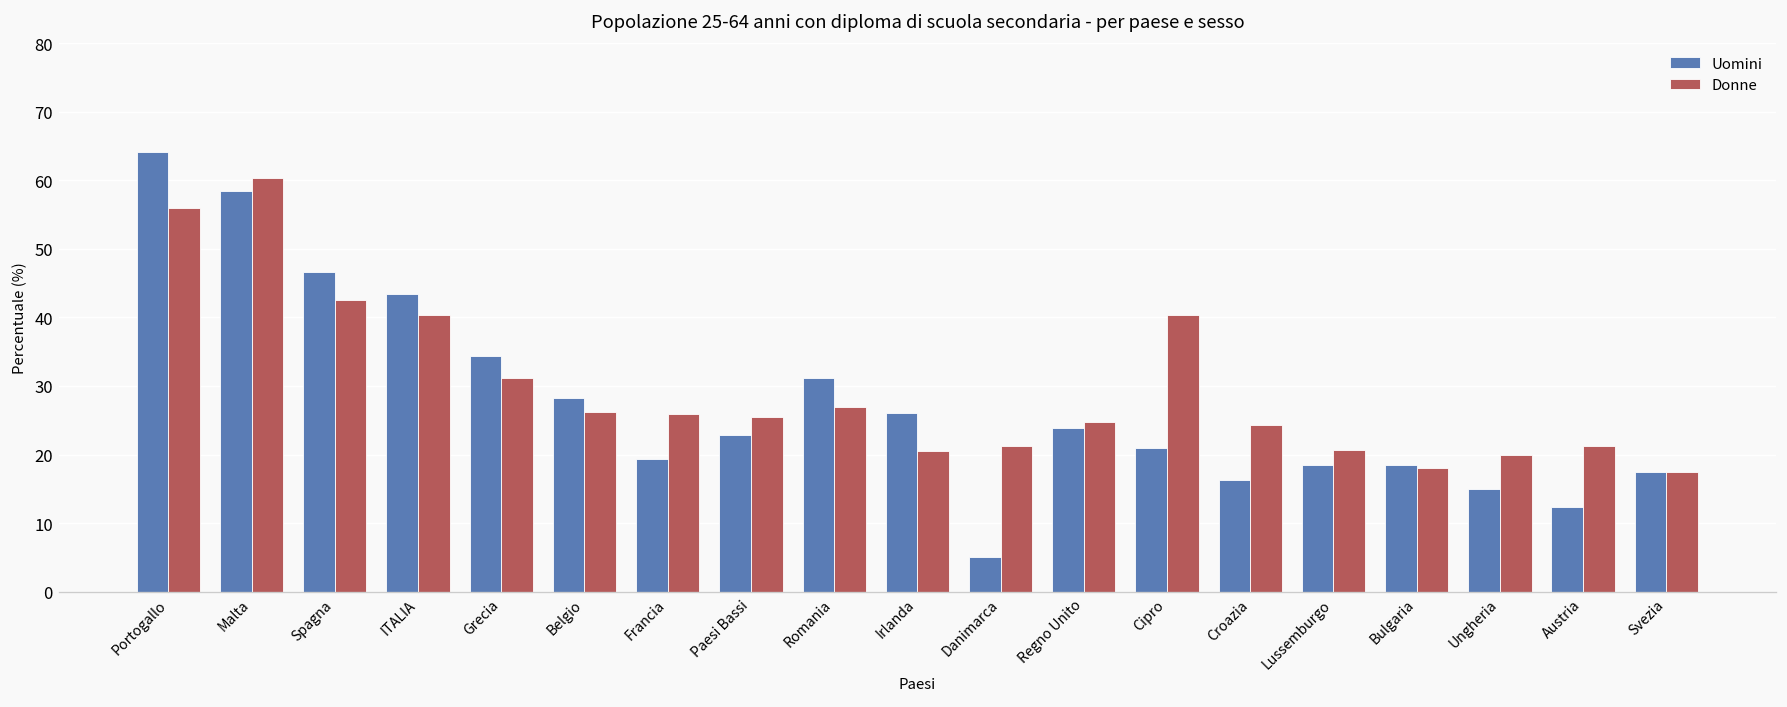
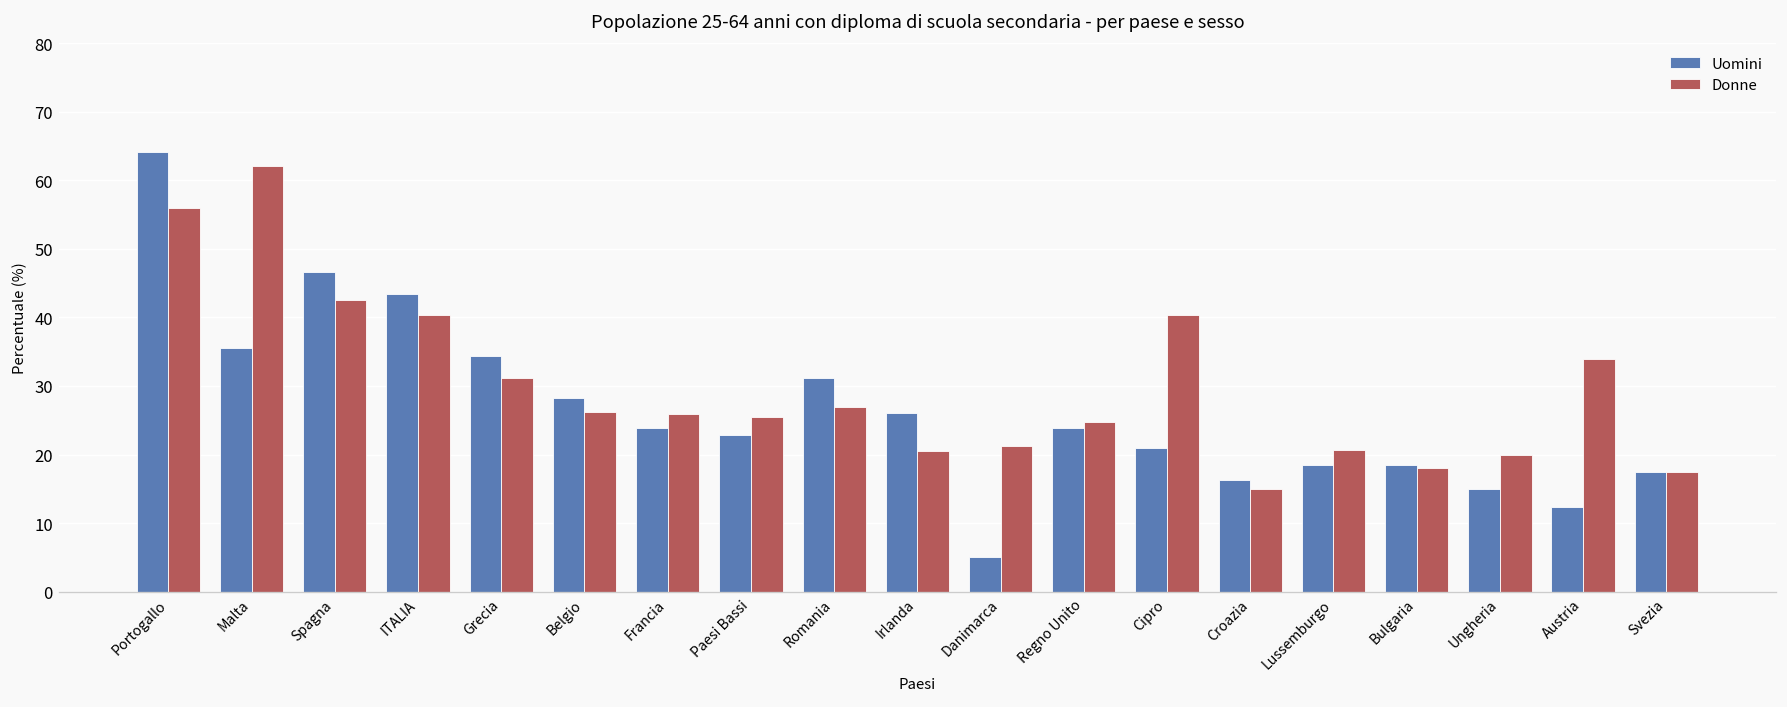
Uomini, Malta: 59 -> 36
Donne, Malta: 60 -> 62
Uomini, Francia: 19 -> 24
Donne, Croazia: 24 -> 15
Donne, Austria: 21 -> 34
